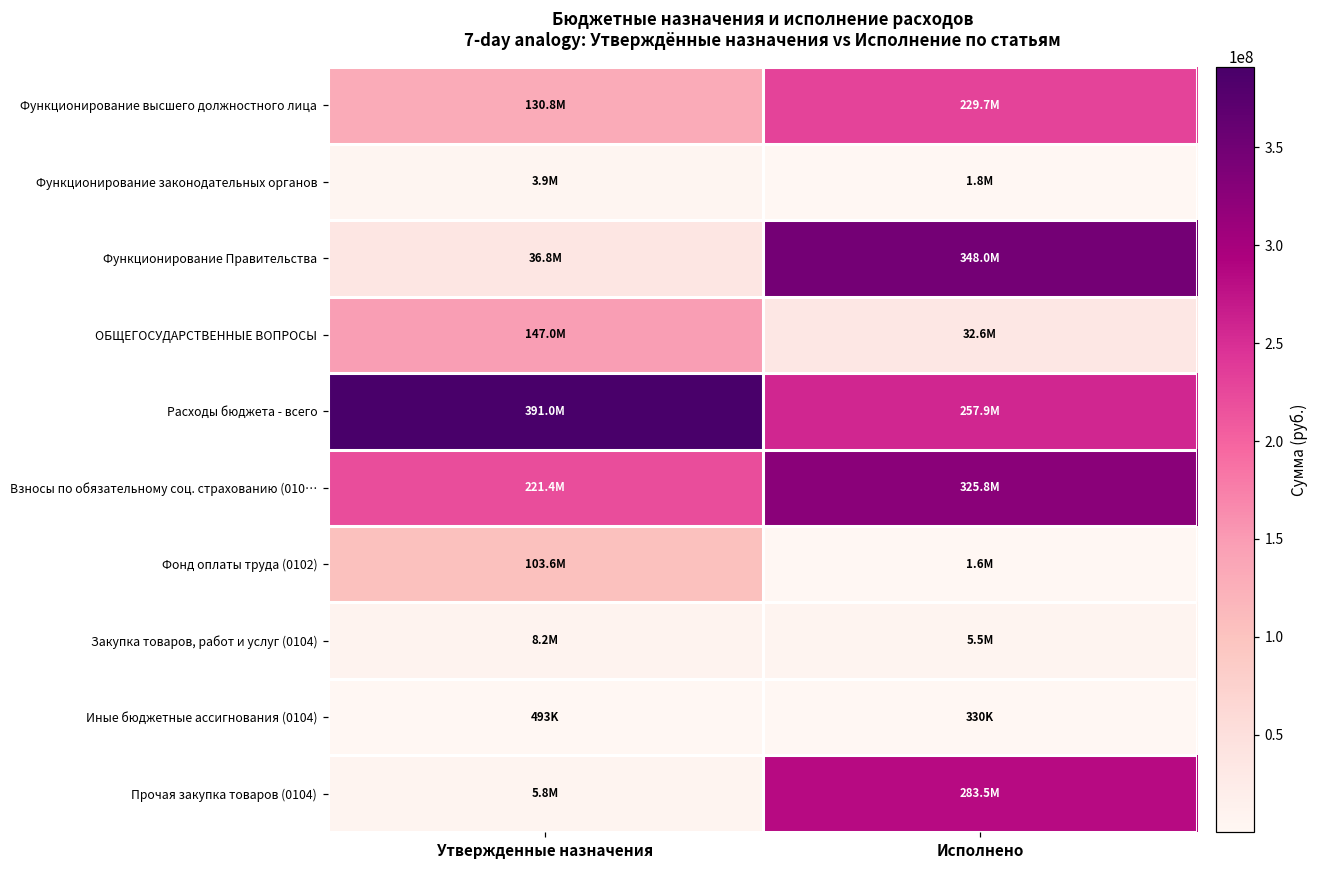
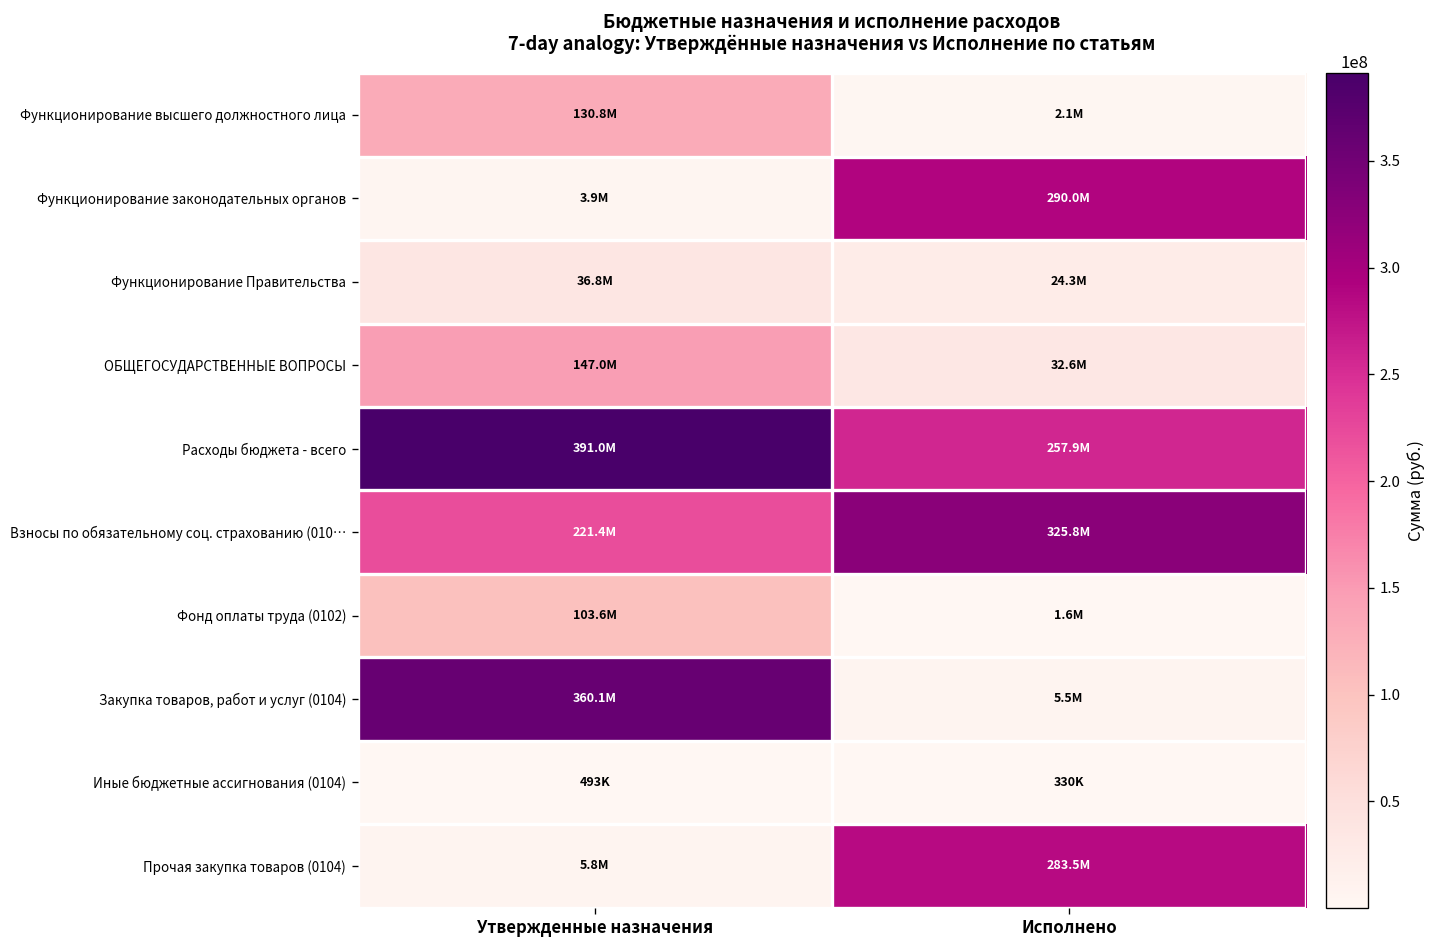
Функционирование высшего должностного лица, Исполнено: 229.7M -> 2.1M
Функционирование законодательных органов, Исполнено: 1.8M -> 290.0M
Функционирование Правительства, Исполнено: 348.0M -> 24.3M
Закупка товаров, работ и услуг (0104), Утвержденные назначения: 8.2M -> 360.1M
